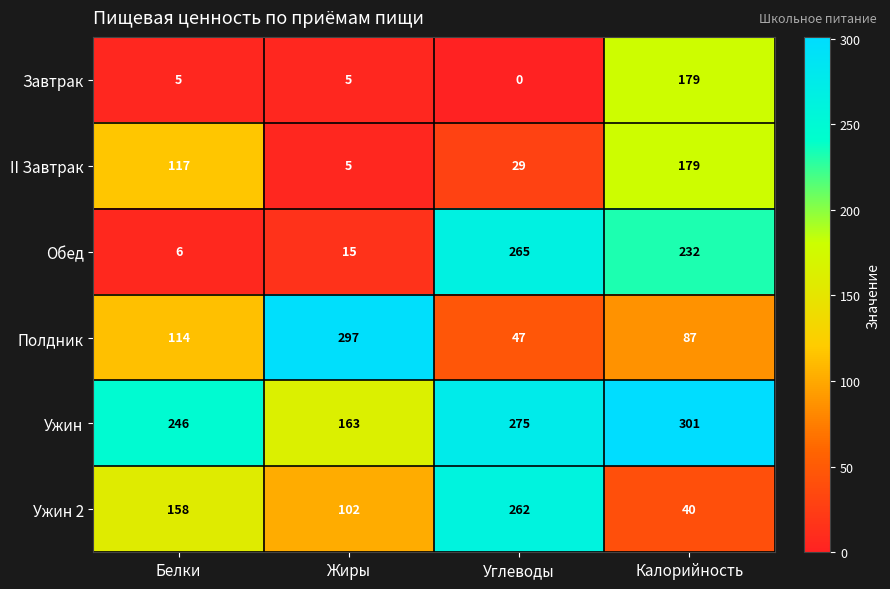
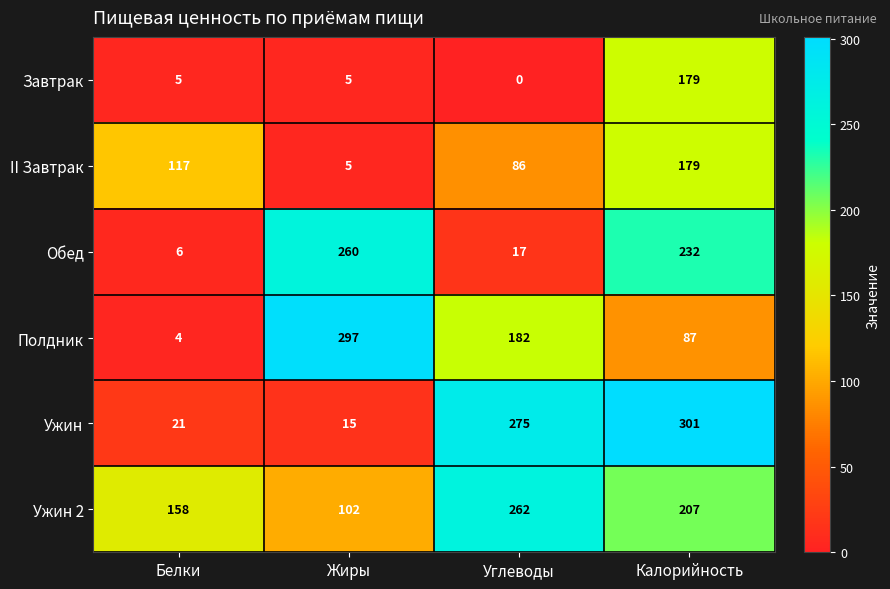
II Завтрак, Углеводы: 29 -> 86
Обед, Жиры: 15 -> 260
Обед, Углеводы: 265 -> 17
Полдник, Белки: 114 -> 4
Полдник, Углеводы: 47 -> 182
Ужин, Белки: 246 -> 21
Ужин, Жиры: 163 -> 15
Ужин 2, Калорийность: 40 -> 207
